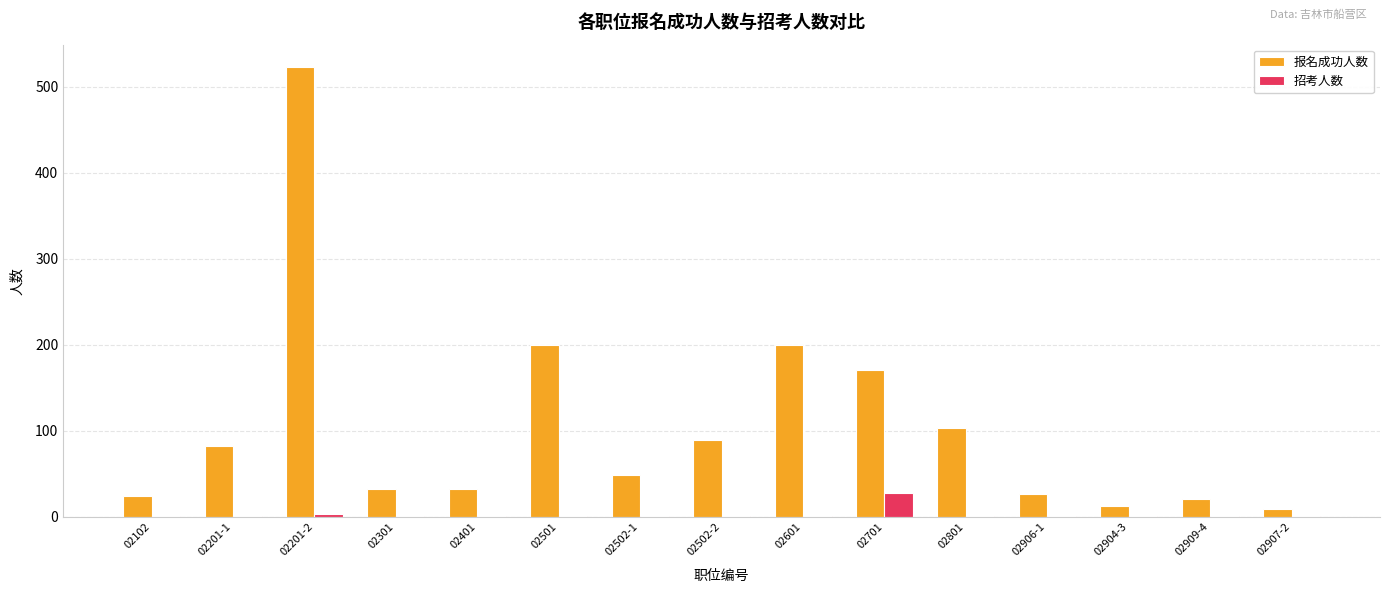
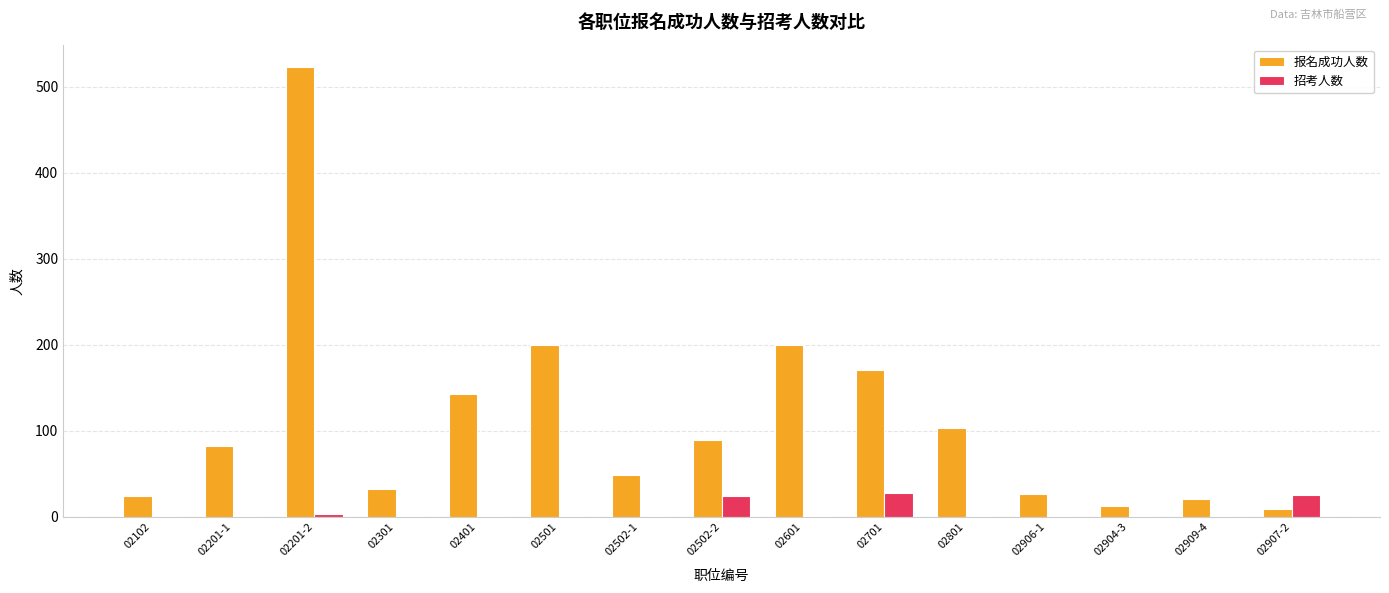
报名成功人数, 02401: 30 -> 140
招考人数, 02502-2: 0 -> 20
招考人数, 02907-2: 0 -> 30
